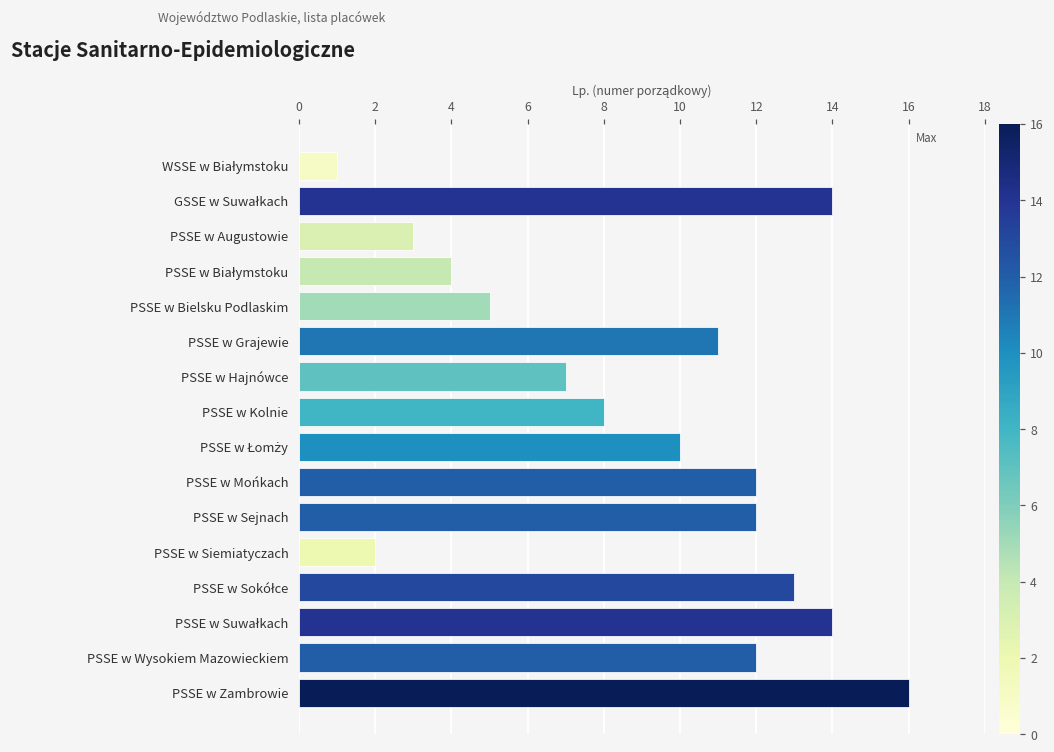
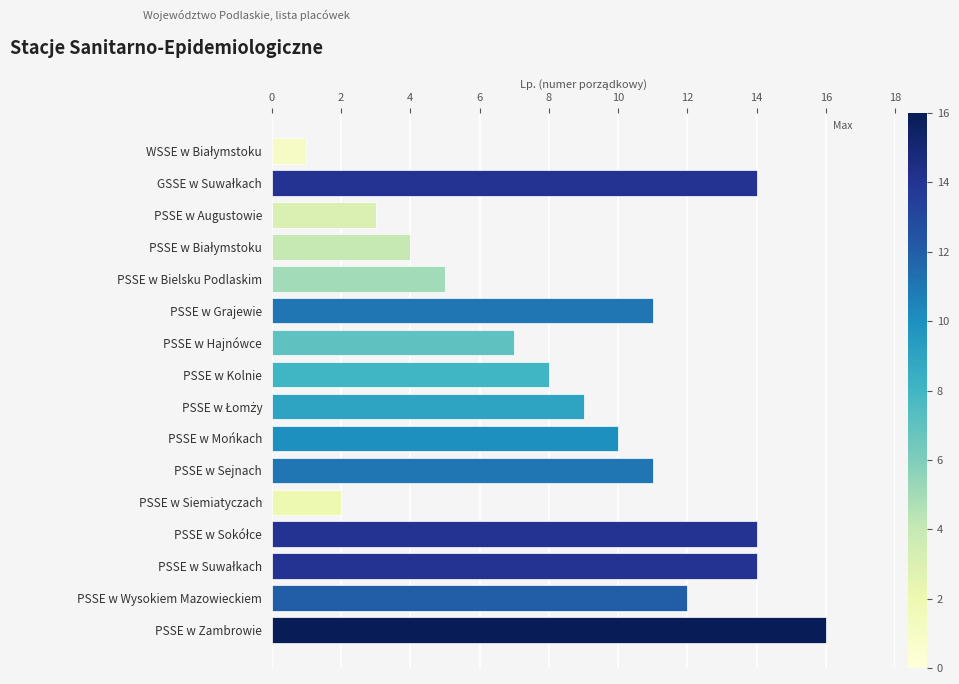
PSSE w Łomży: 10 -> 9
PSSE w Mońkach: 12 -> 10
PSSE w Sejnach: 12 -> 11
PSSE w Sokółce: 13 -> 14
